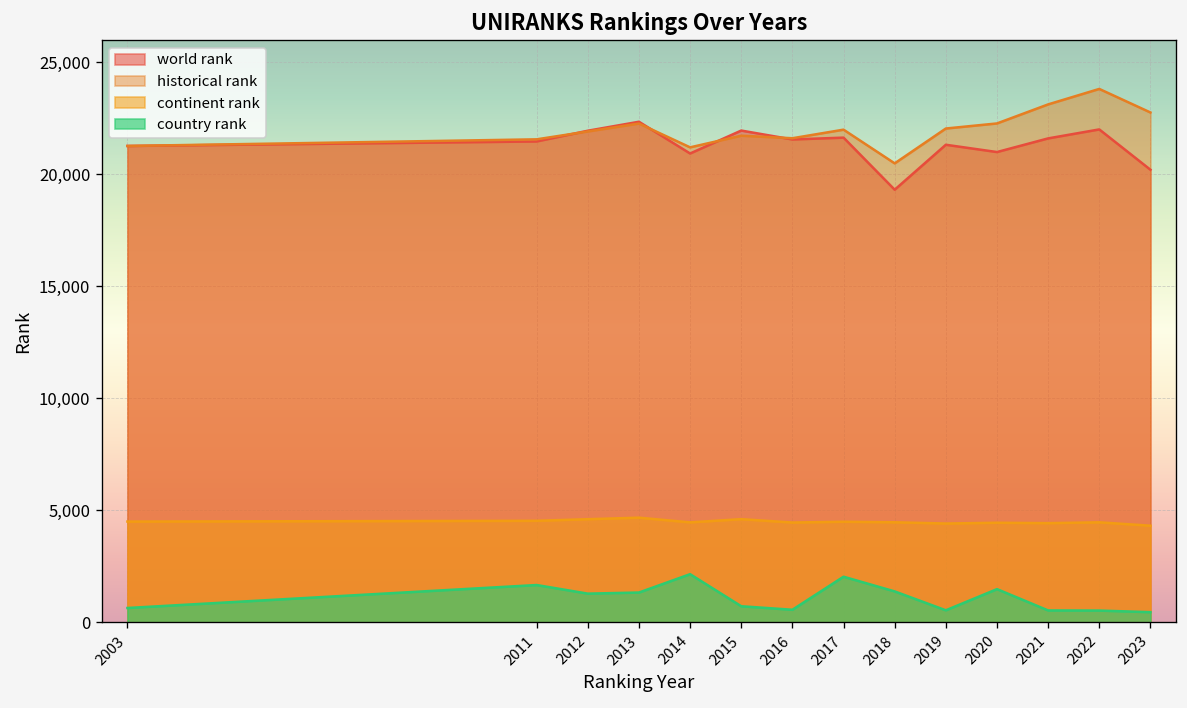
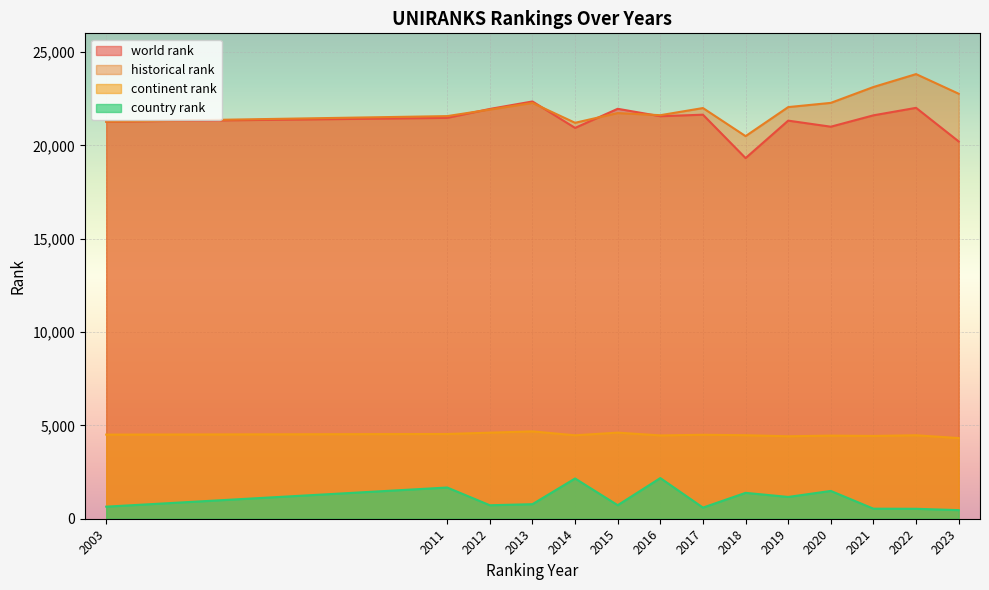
country rank, 2012: 1,300 -> 700
country rank, 2013: 1,300 -> 800
country rank, 2016: 600 -> 2,200
country rank, 2017: 2,000 -> 600
country rank, 2019: 500 -> 1,200
